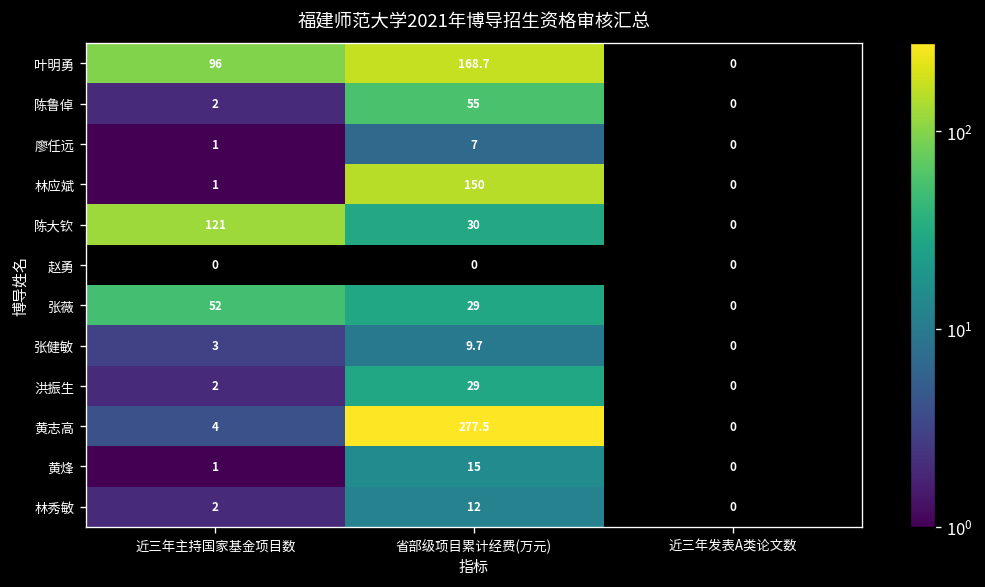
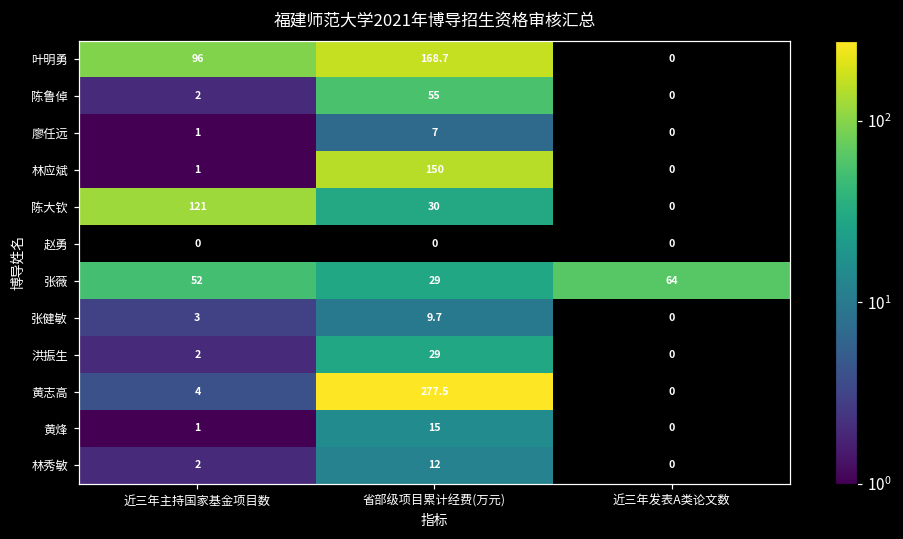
张薇, 近三年发表A类论文数: 0 -> 64
